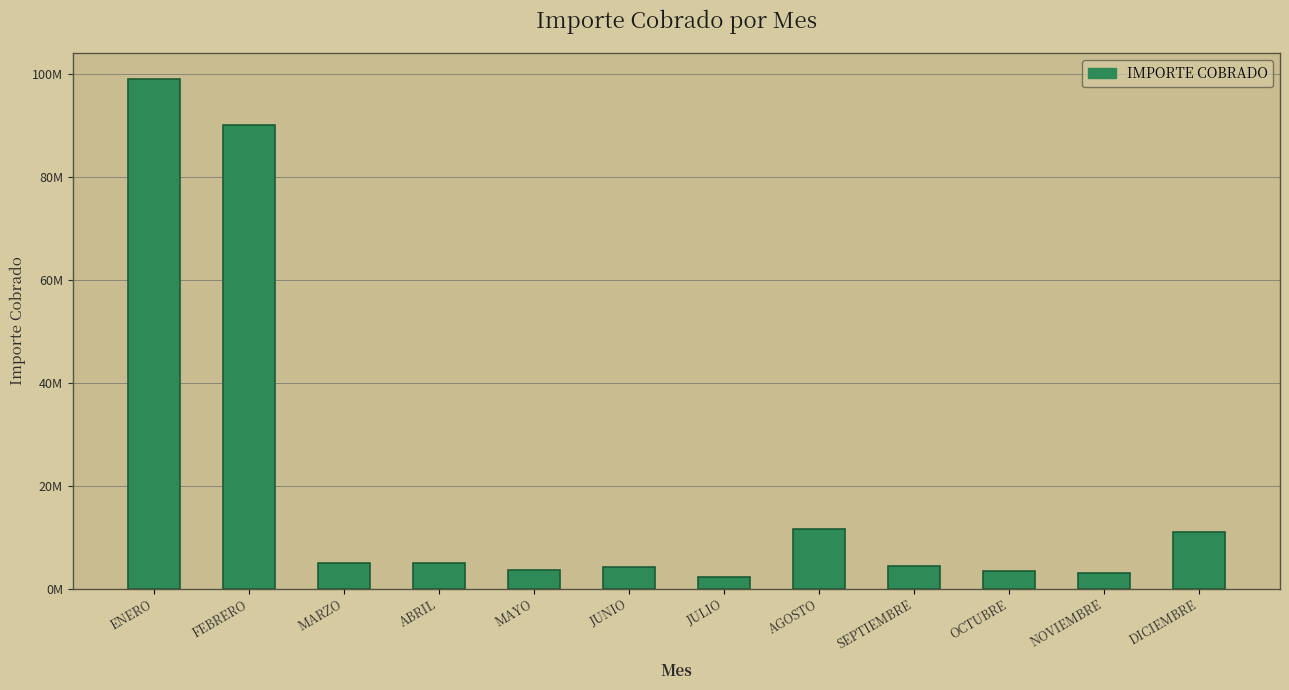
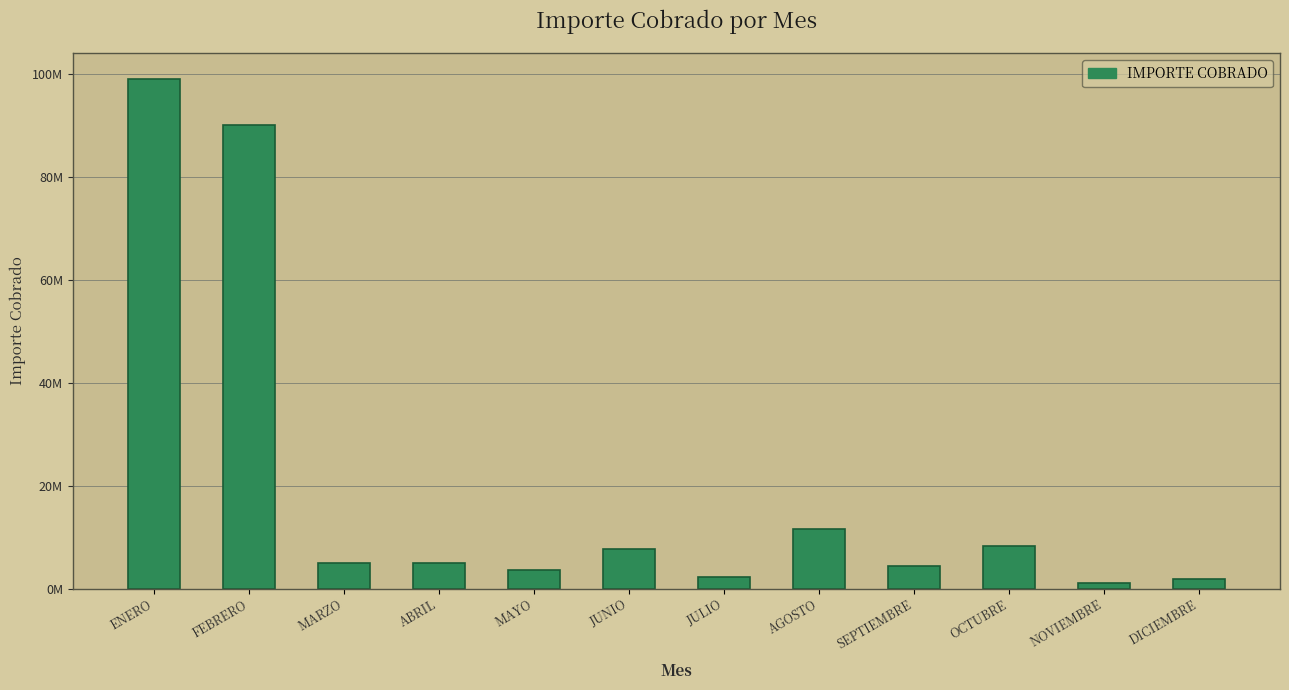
JUNIO: 4000000 -> 8000000
OCTUBRE: 3000000 -> 8000000
NOVIEMBRE: 3000000 -> 1000000
DICIEMBRE: 11000000 -> 2000000
